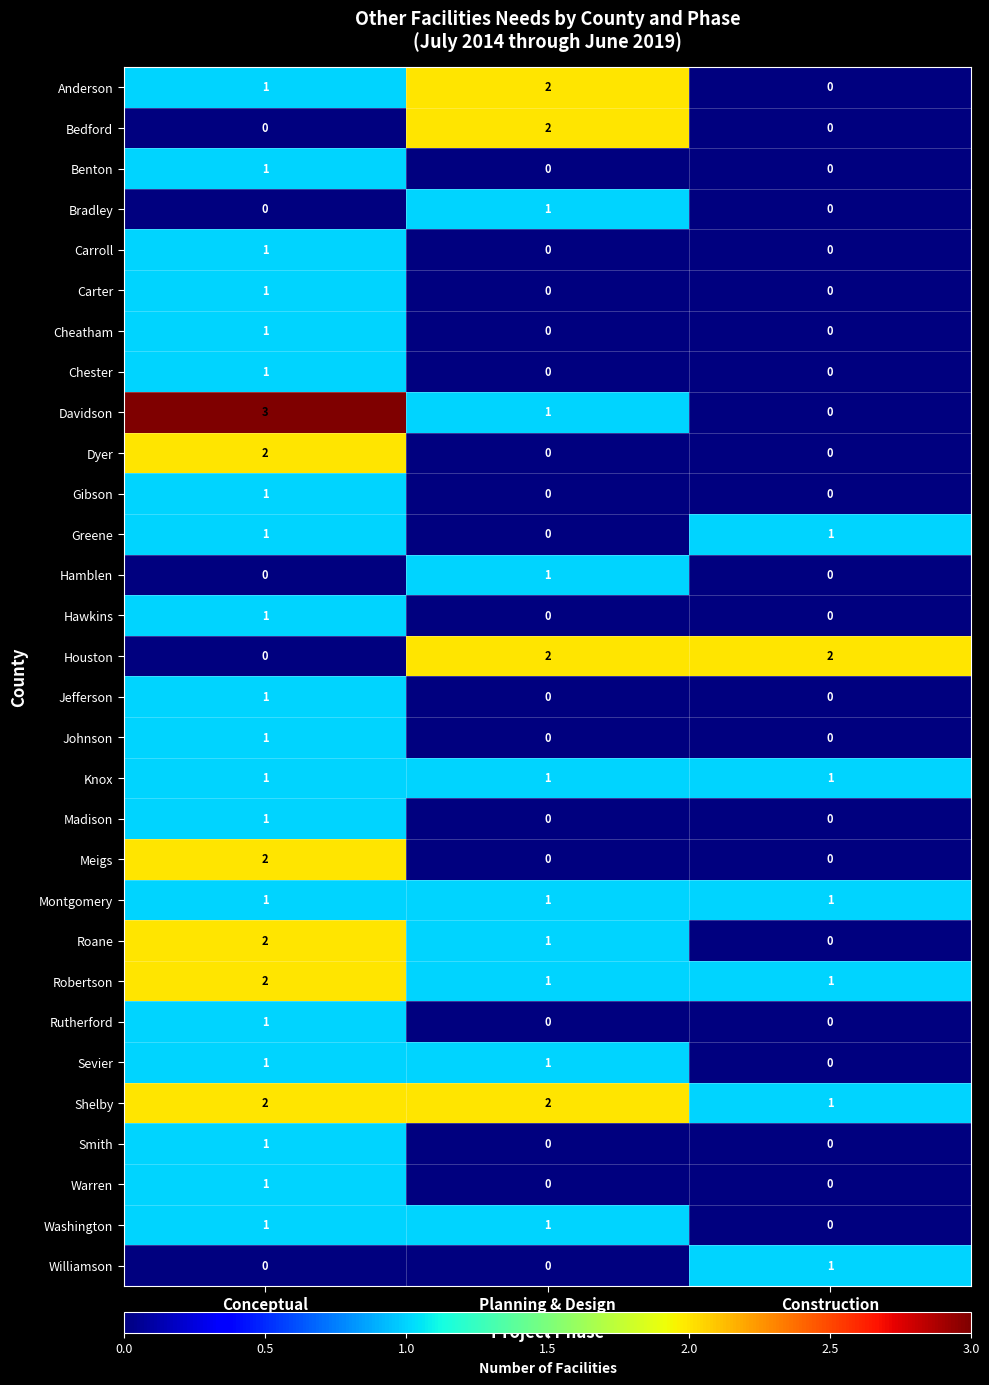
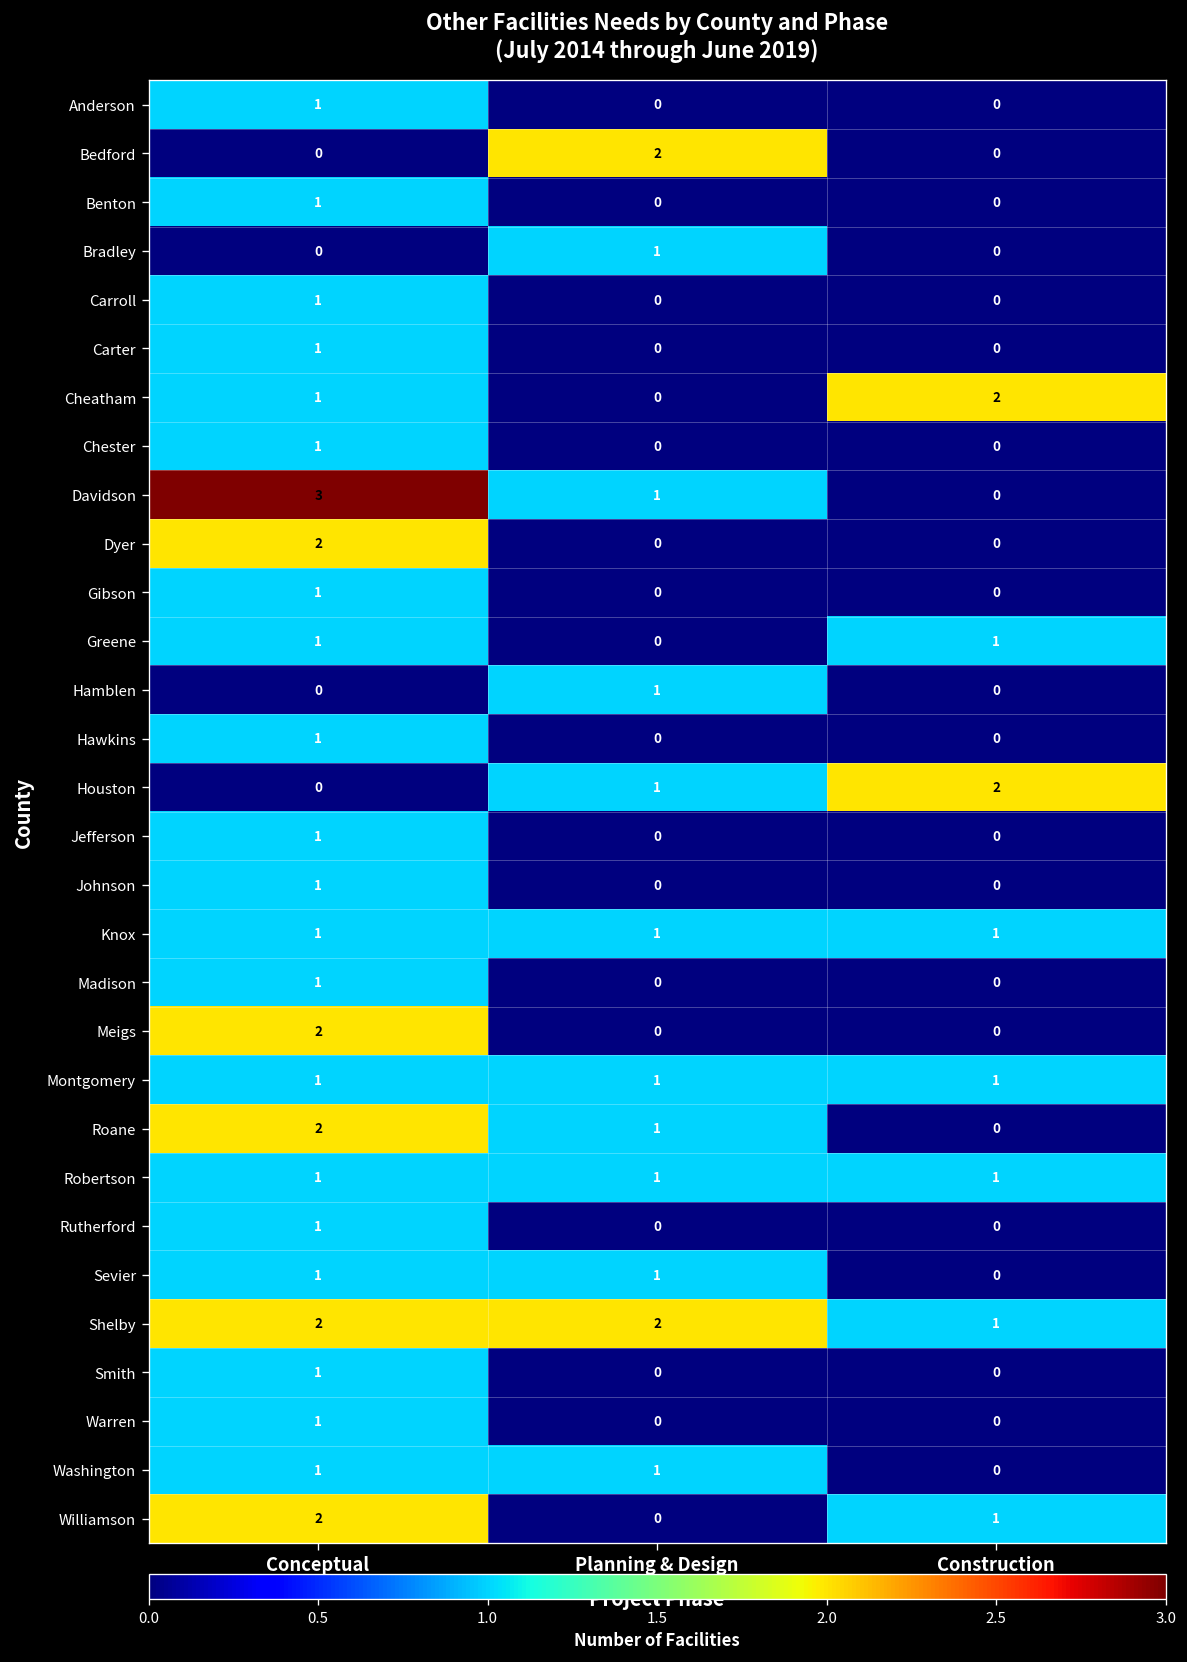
Anderson, Planning & Design: 2 -> 0
Cheatham, Construction: 0 -> 2
Houston, Planning & Design: 2 -> 1
Robertson, Conceptual: 2 -> 1
Williamson, Conceptual: 0 -> 2
